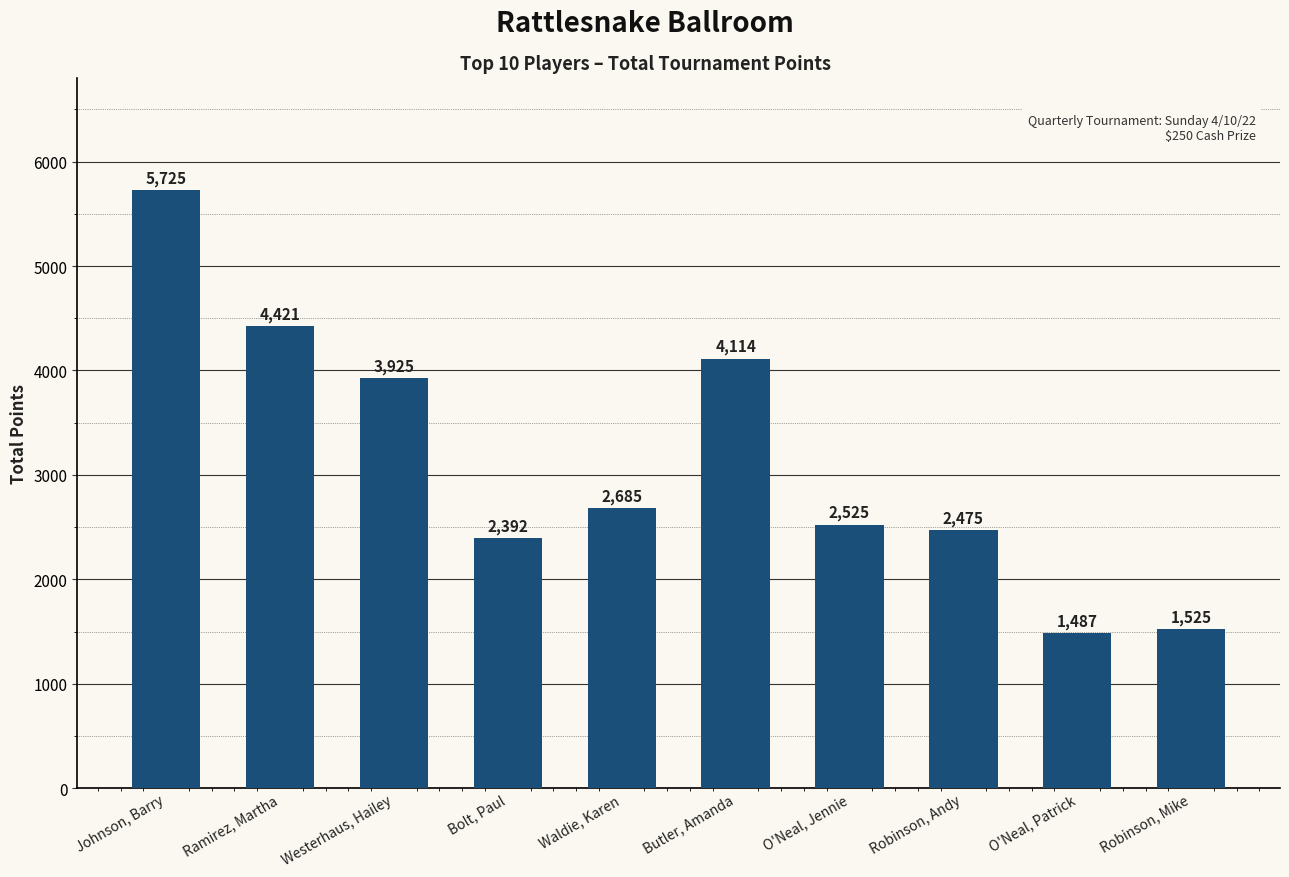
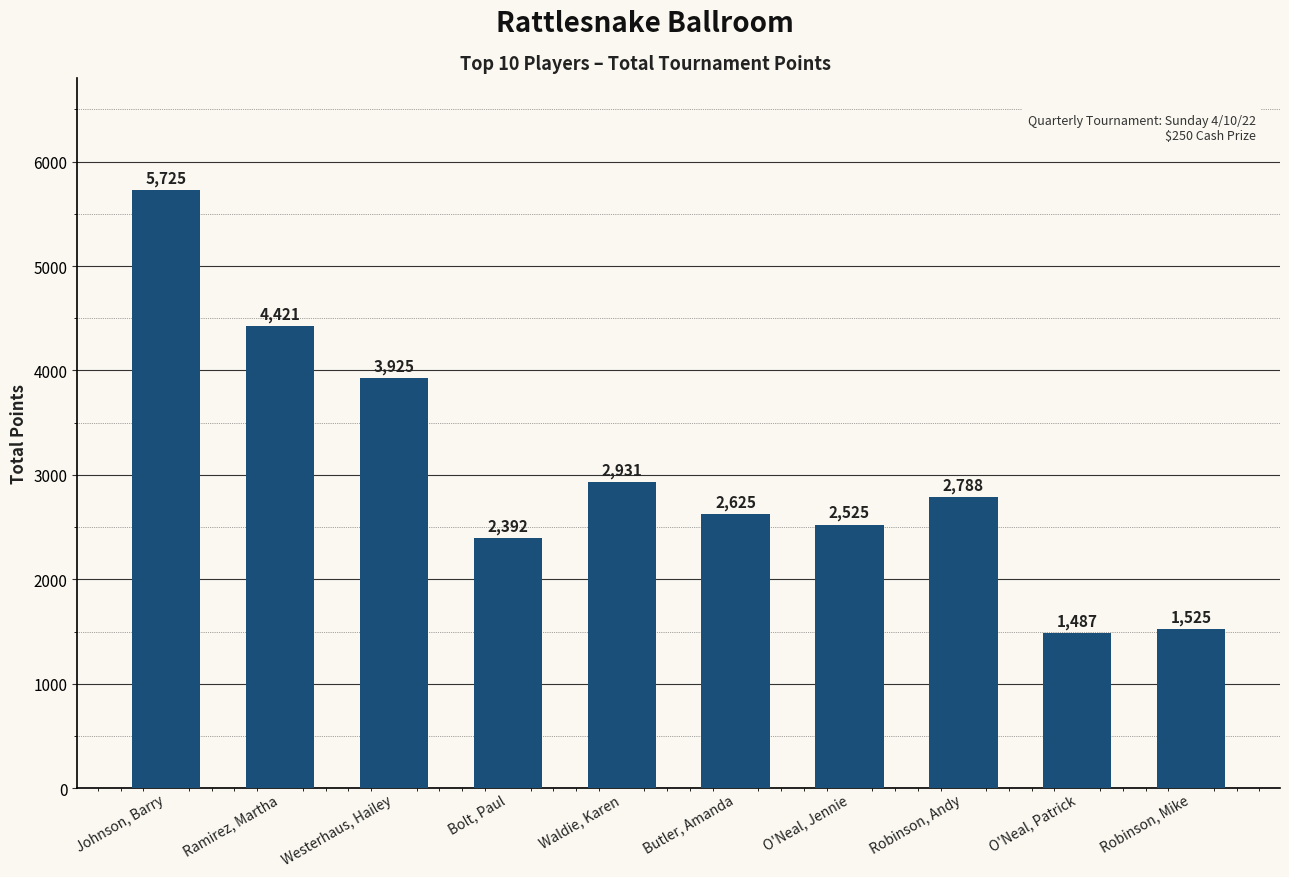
Waldie, Karen: 2,685 -> 2,931
Butler, Amanda: 4,114 -> 2,625
Robinson, Andy: 2,475 -> 2,788
